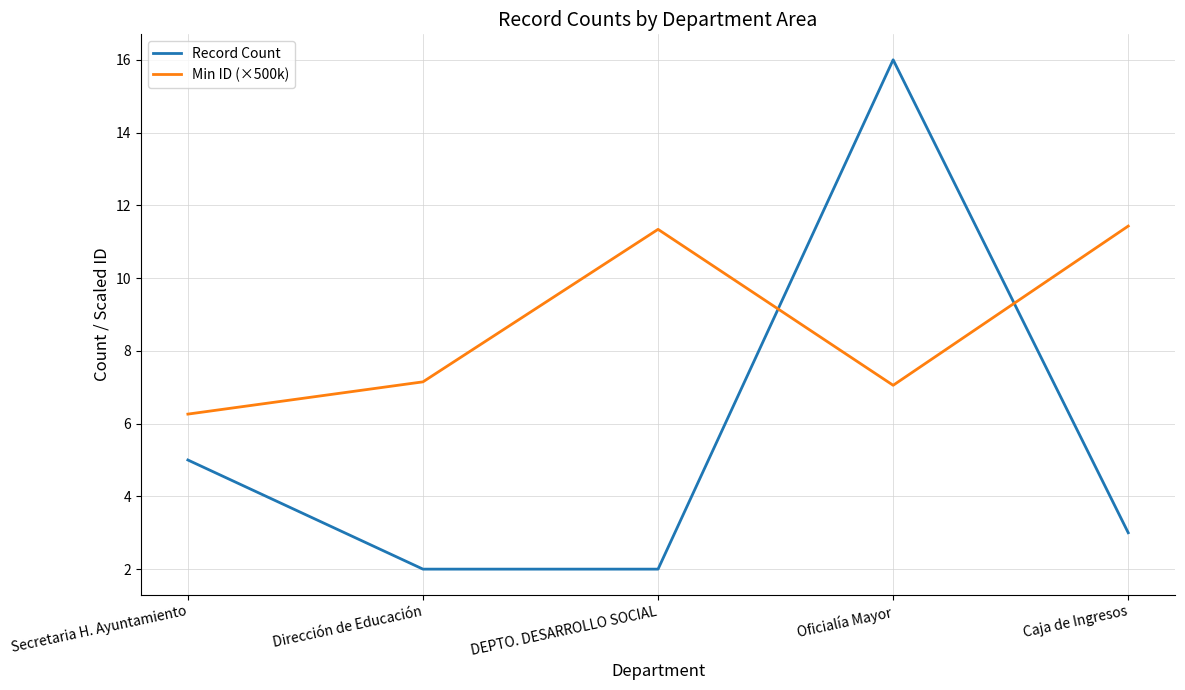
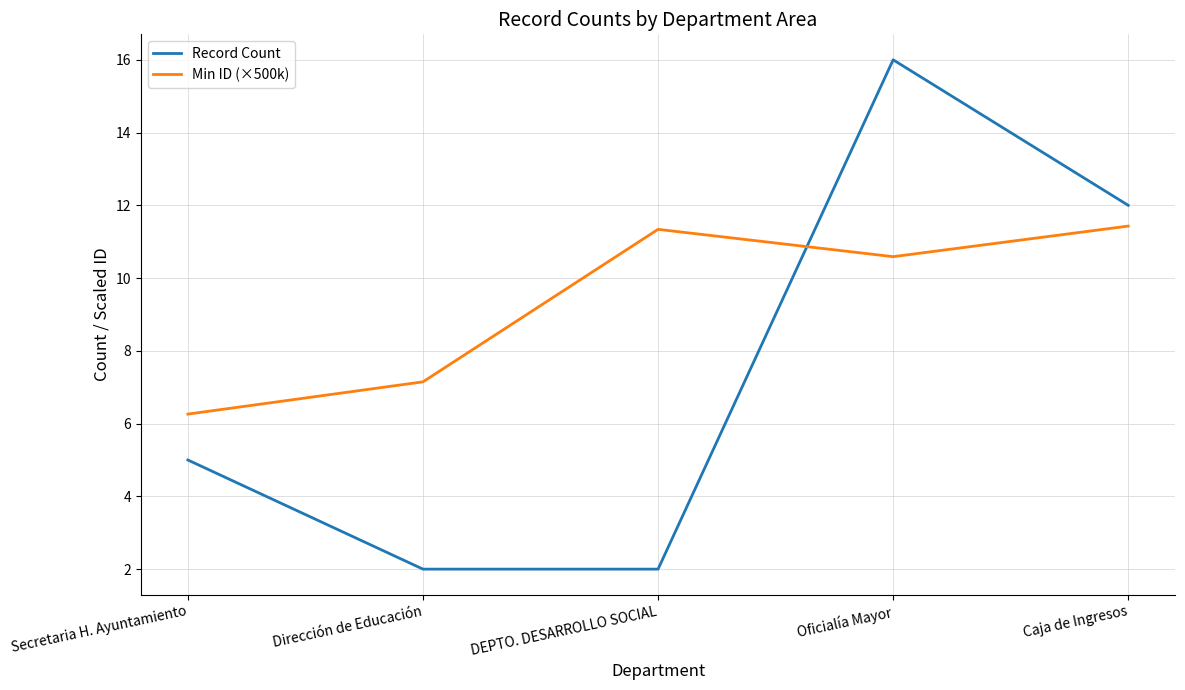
Min ID (×500k), Oficialía Mayor: 7.1 -> 10.6
Record Count, Caja de Ingresos: 3 -> 12
